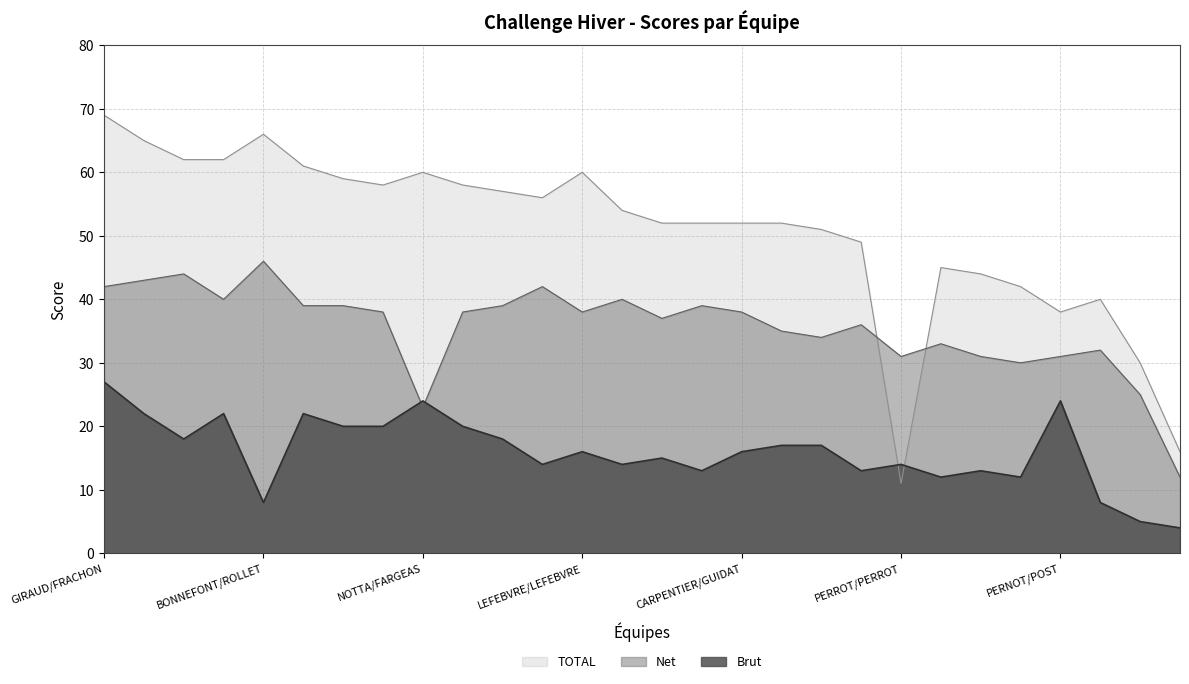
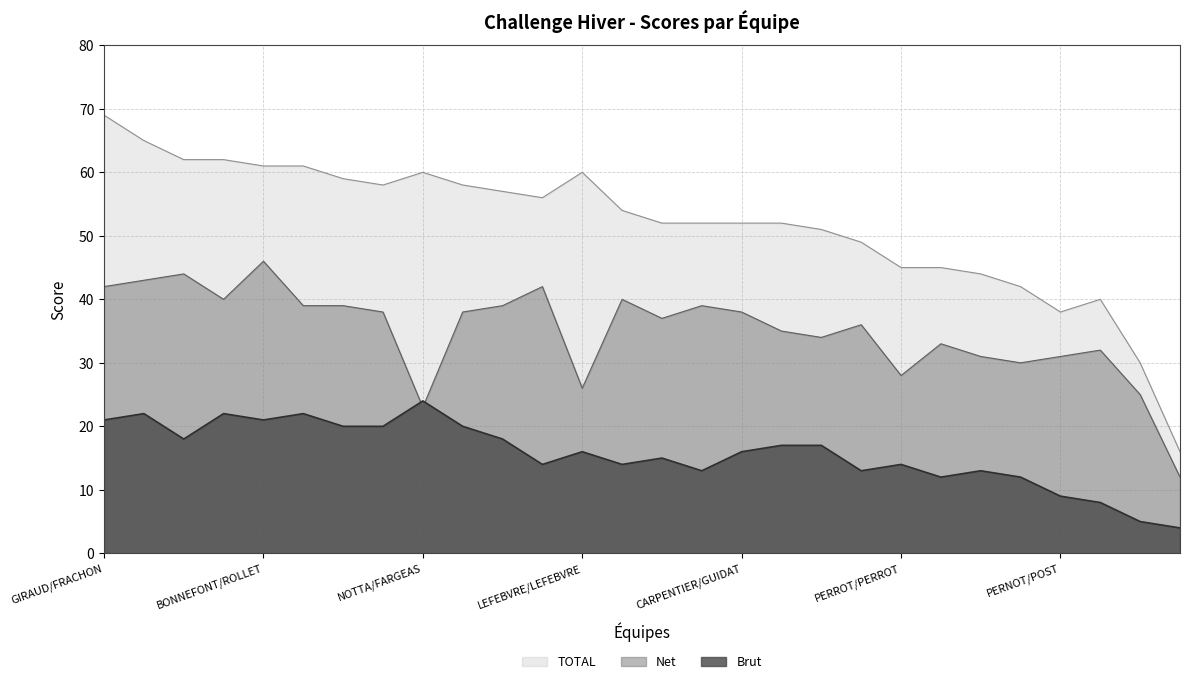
Brut, GIRAUD/FRACHON: 27 -> 21
TOTAL, BONNEFONT/ROLLET: 66 -> 61
Brut, BONNEFONT/ROLLET: 8 -> 21
Net, LEFEBVRE/LEFEBVRE: 38 -> 26
TOTAL, PERROT/PERROT: 11 -> 45
Net, PERROT/PERROT: 31 -> 28
Brut, PERNOT/POST: 24 -> 9
